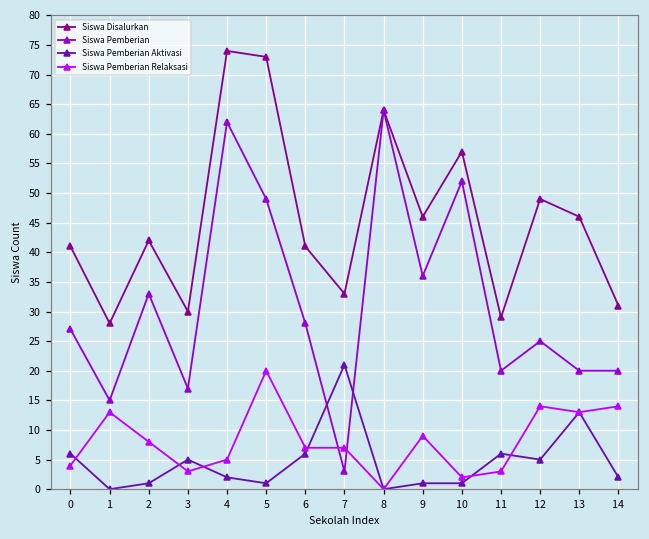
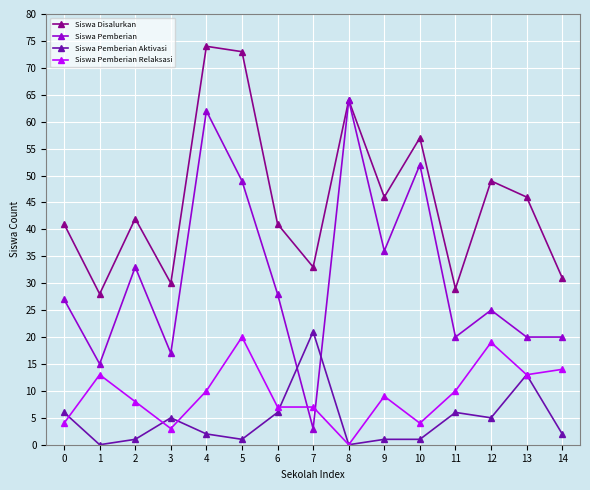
Siswa Pemberian Relaksasi, 4: 5 -> 10
Siswa Pemberian Relaksasi, 10: 2 -> 4
Siswa Pemberian Relaksasi, 11: 3 -> 10
Siswa Pemberian Relaksasi, 12: 14 -> 19
